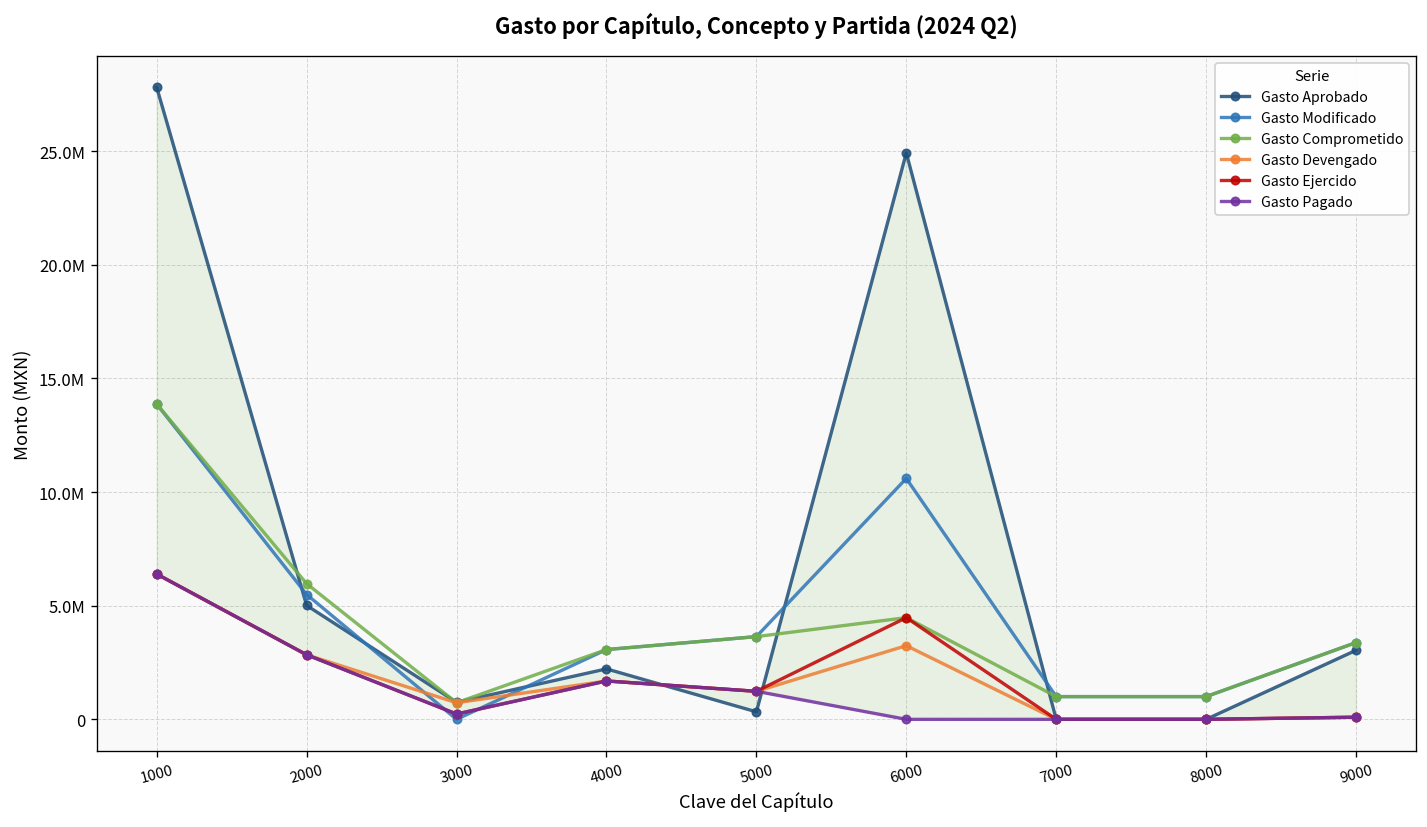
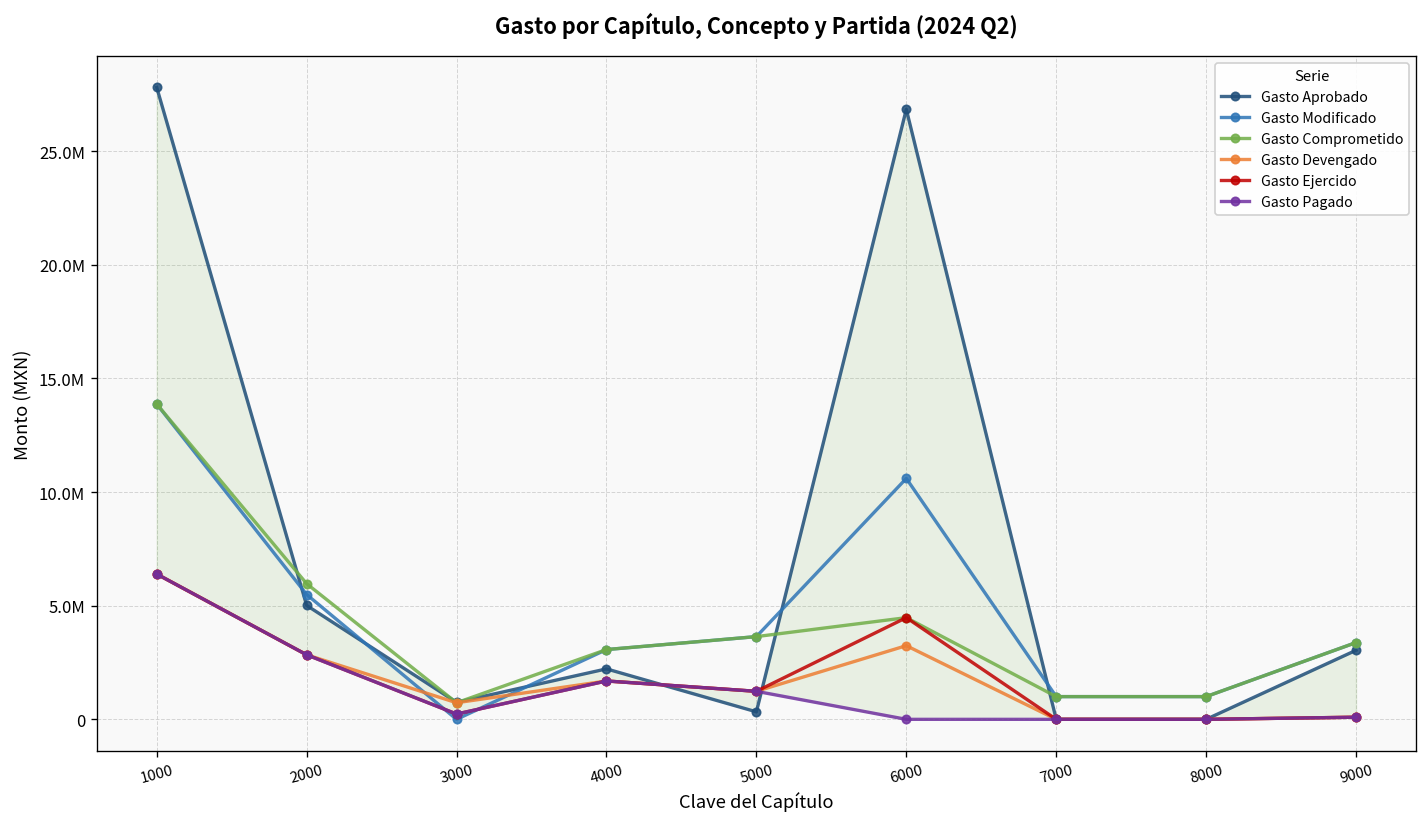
Gasto Aprobado, 6000: 24900000 -> 26800000
